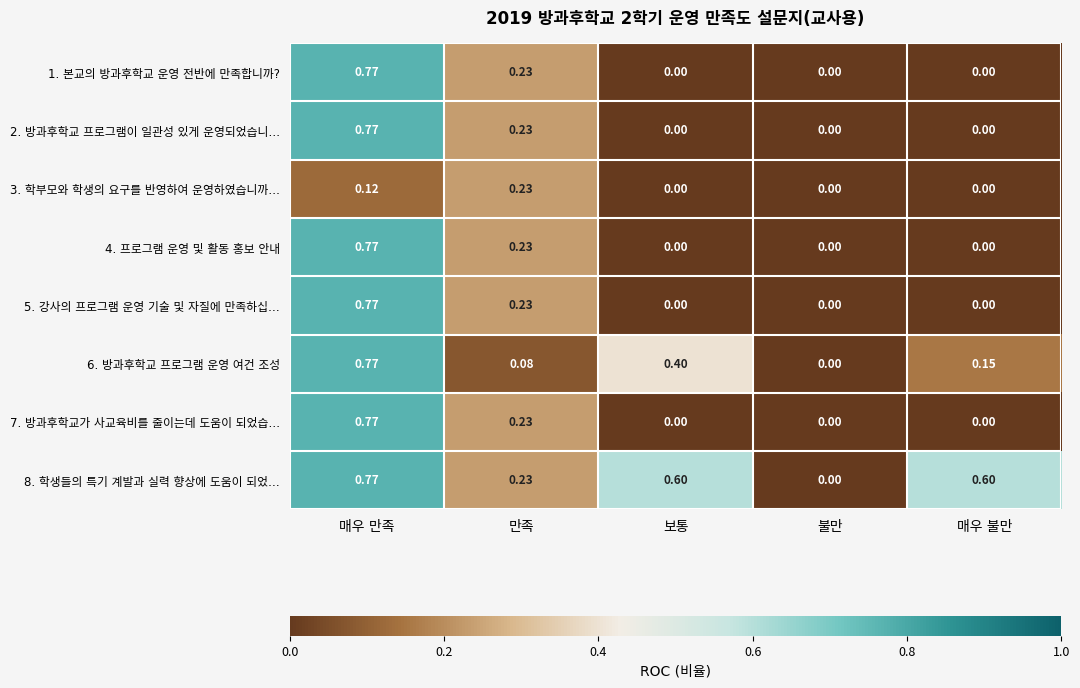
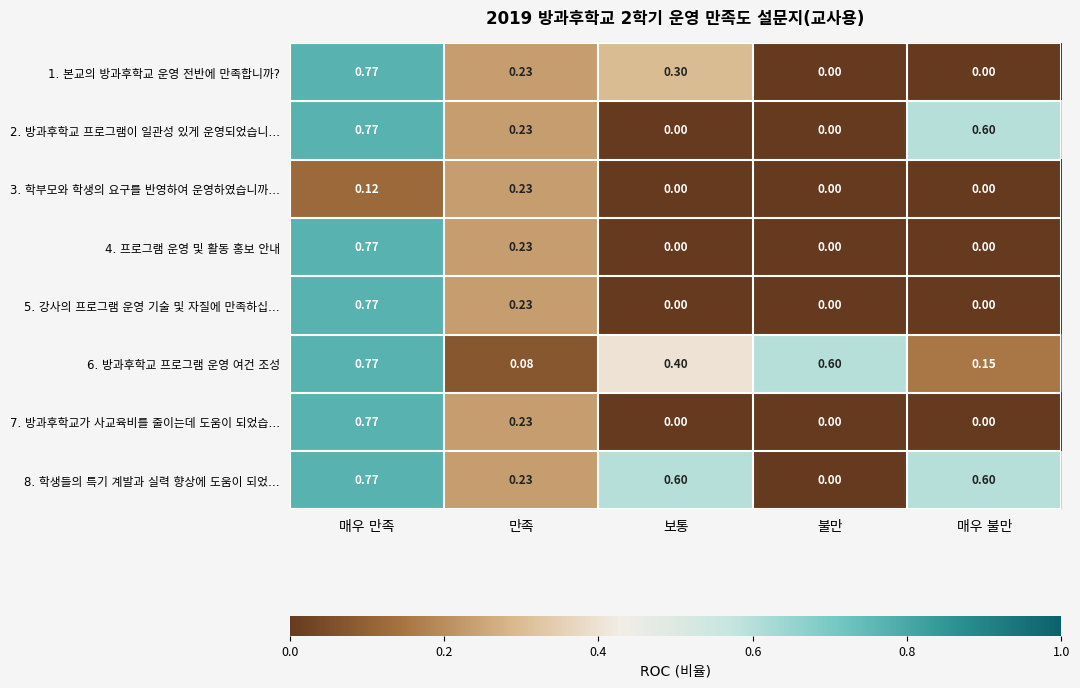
1. 본교의 방과후학교 운영 전반에 만족합니까?, 보통: 0.00 -> 0.30
2. 방과후학교 프로그램이 일관성 있게 운영되었습니…, 매우 불만: 0.00 -> 0.60
6. 방과후학교 프로그램 운영 여건 조성, 불만: 0.00 -> 0.60
